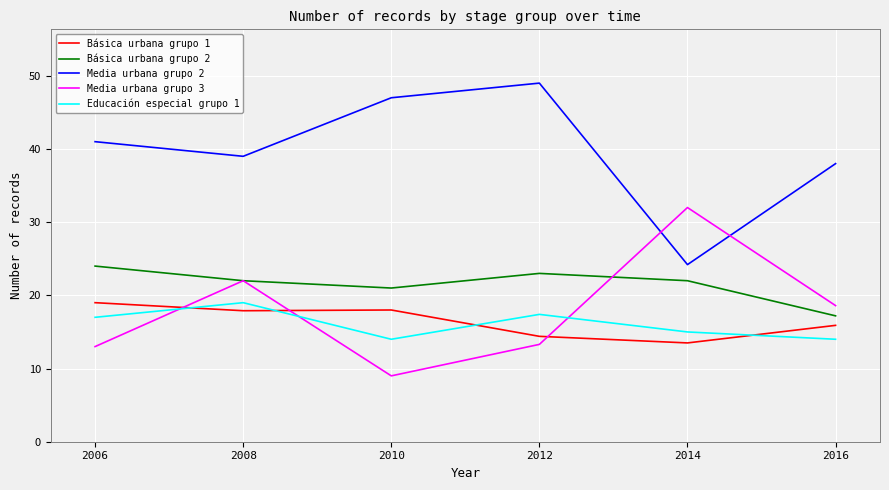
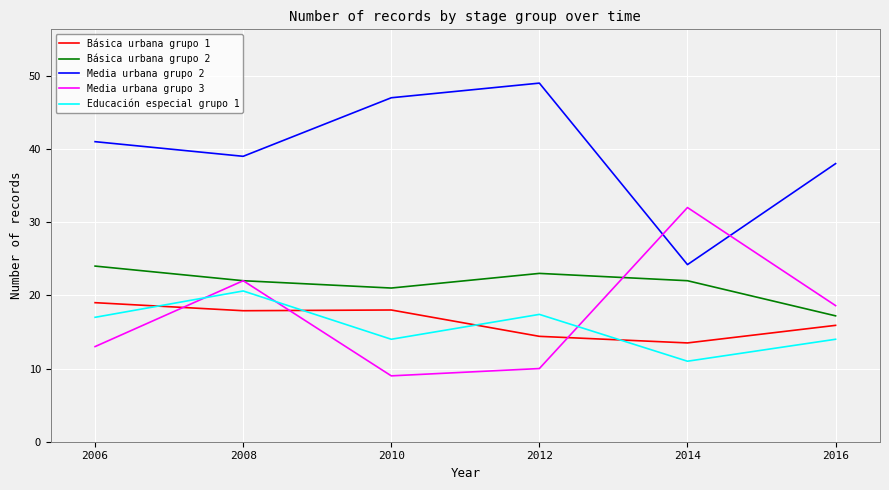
Educación especial grupo 1, 2008: 19 -> 21
Media urbana grupo 3, 2012: 13 -> 10
Educación especial grupo 1, 2014: 15 -> 11
